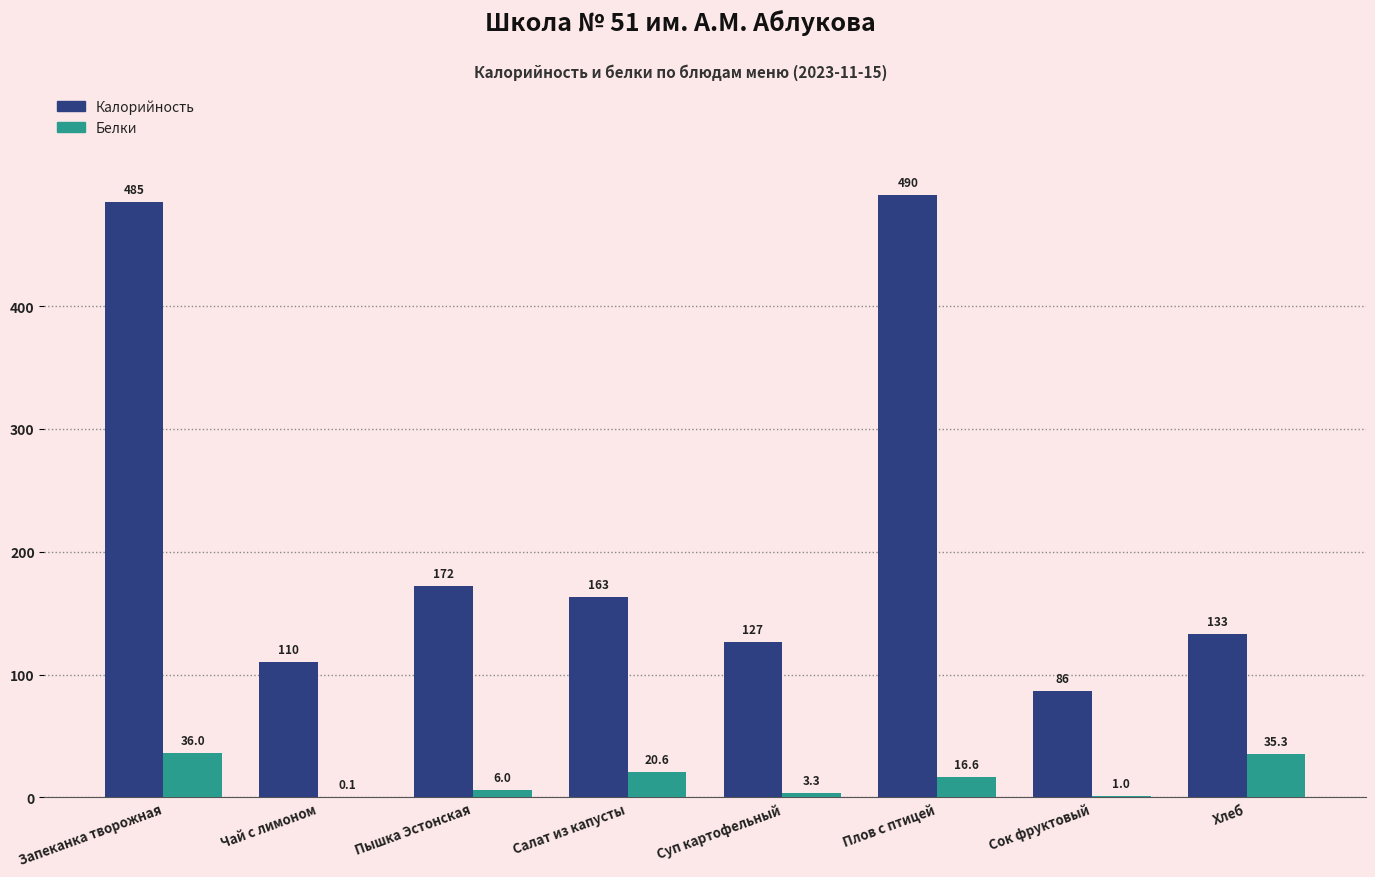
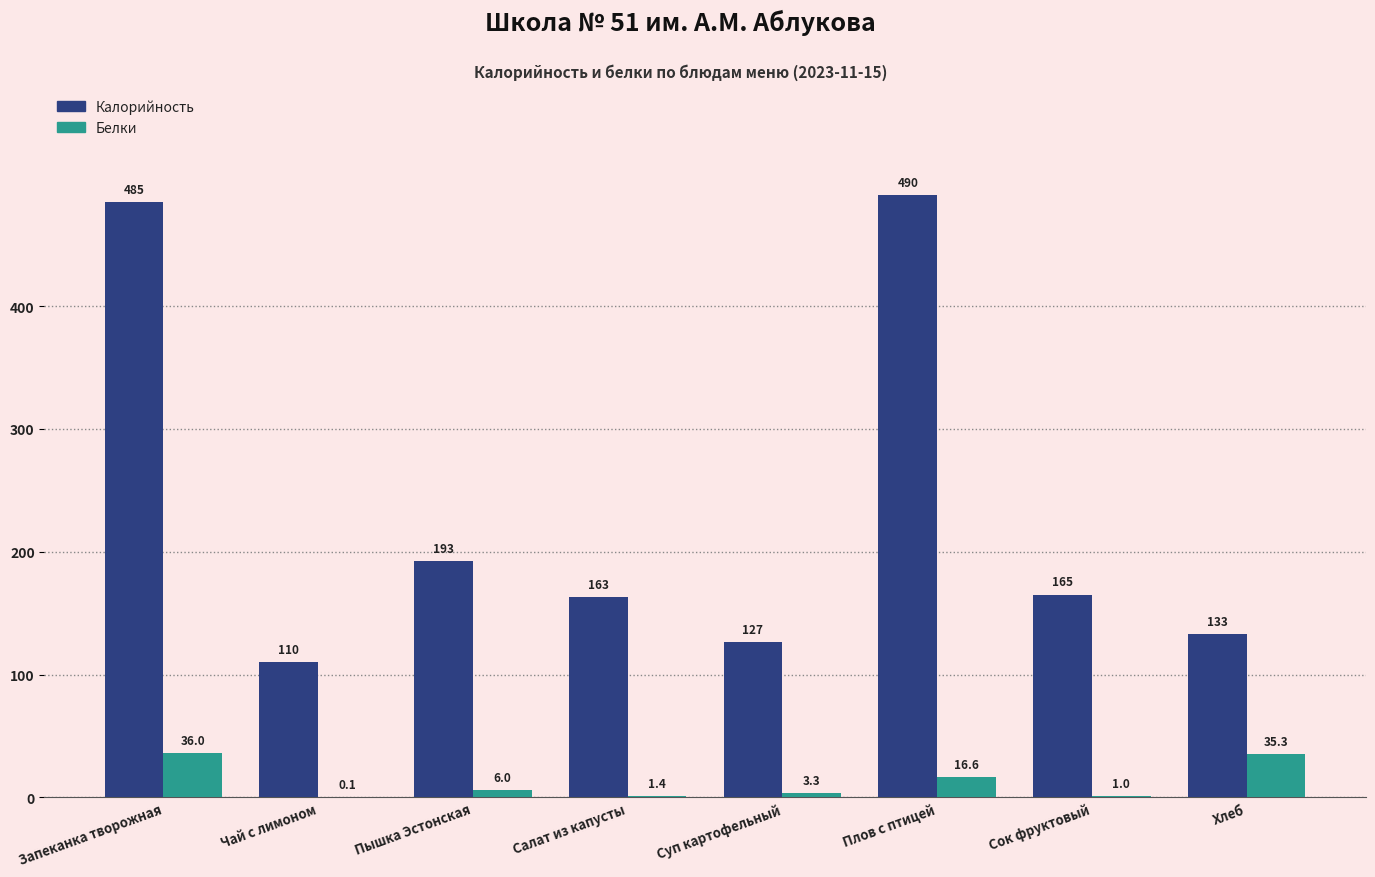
Калорийность, Пышка Эстонская: 172 -> 193
Белки, Салат из капусты: 20.6 -> 1.4
Калорийность, Сок фруктовый: 86 -> 165
